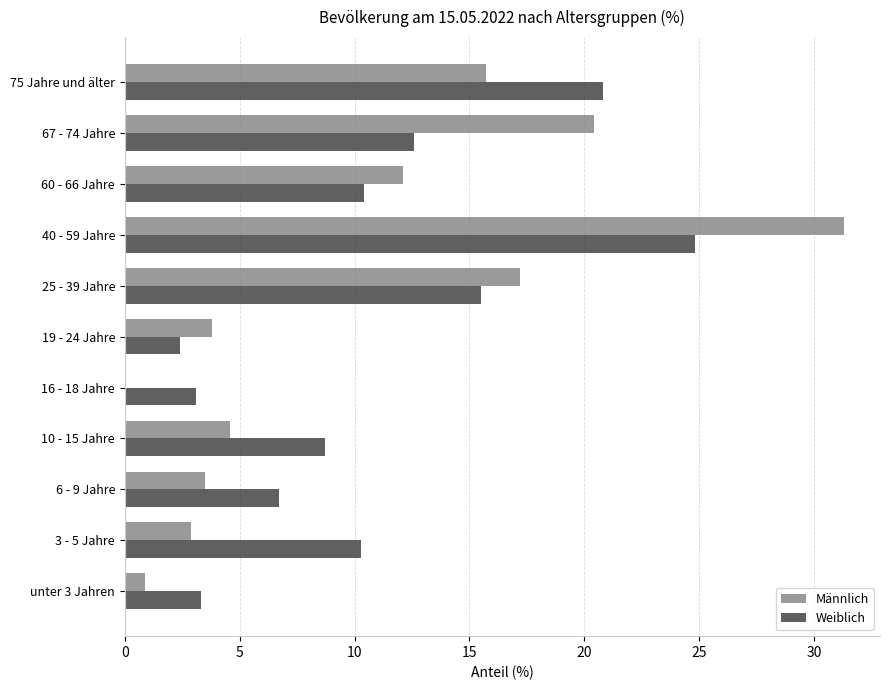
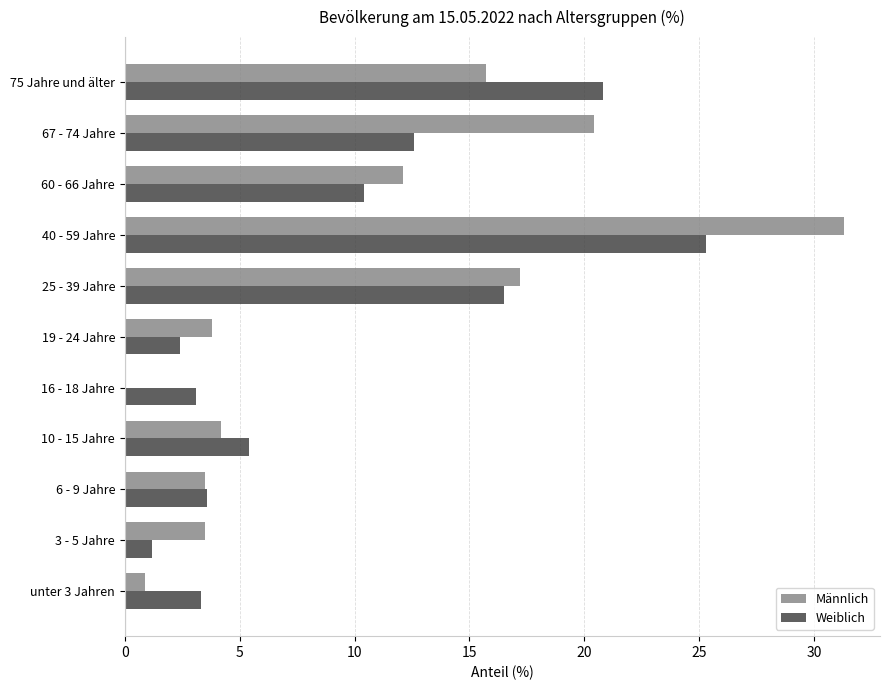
Weiblich, 40 - 59 Jahre: 24.8 -> 25.3
Weiblich, 25 - 39 Jahre: 15.5 -> 16.5
Männlich, 10 - 15 Jahre: 4.6 -> 4.2
Weiblich, 10 - 15 Jahre: 8.7 -> 5.4
Weiblich, 6 - 9 Jahre: 6.7 -> 3.6
Männlich, 3 - 5 Jahre: 2.9 -> 3.5
Weiblich, 3 - 5 Jahre: 10.3 -> 1.2
